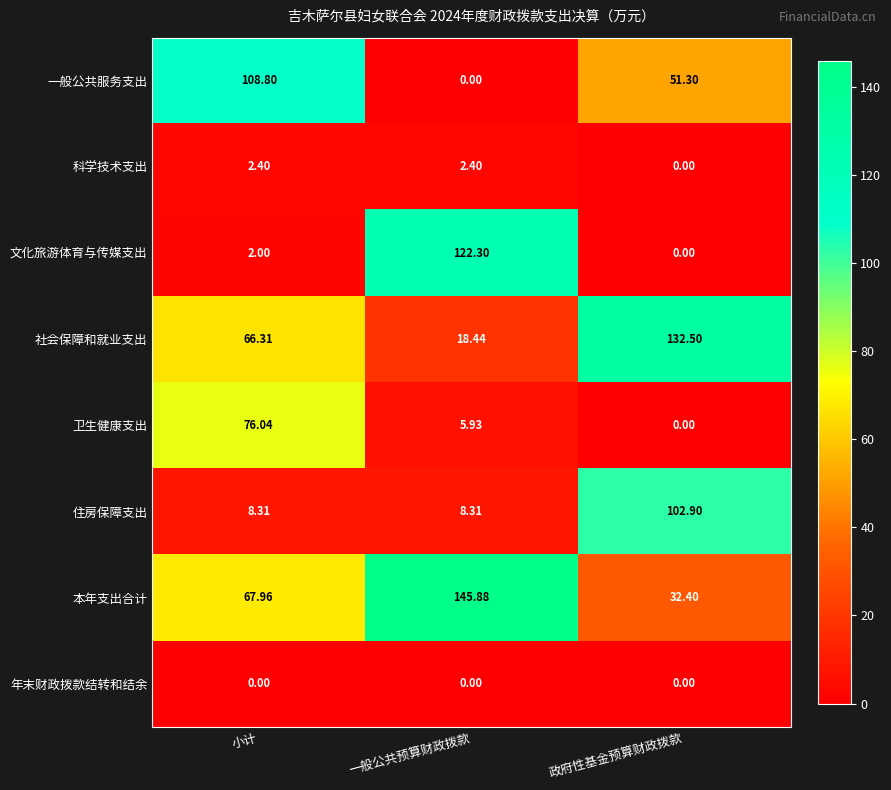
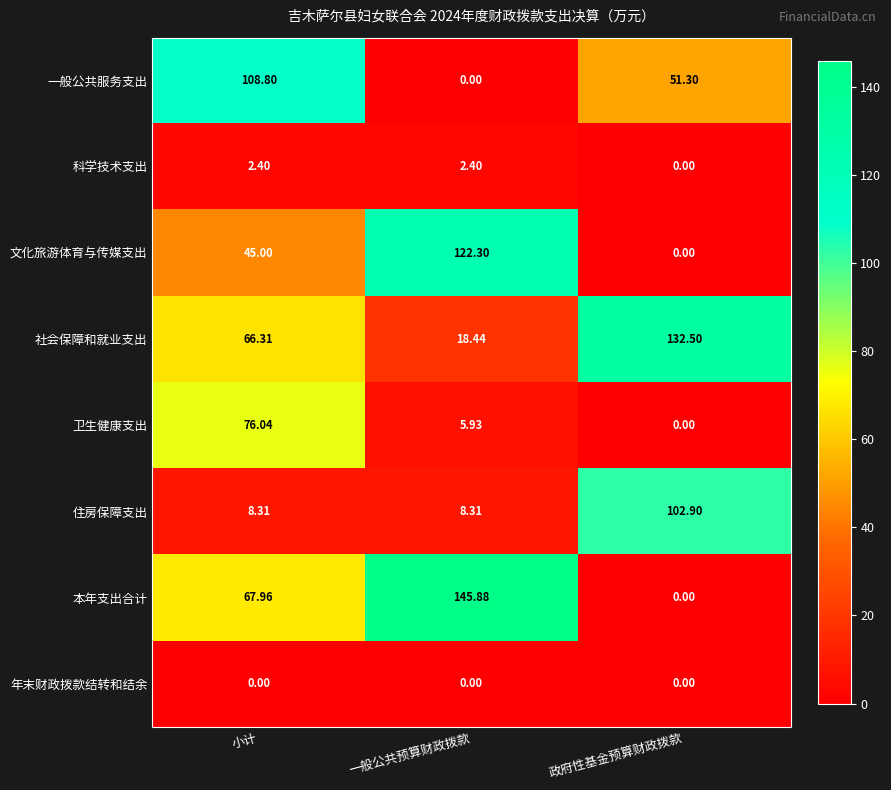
文化旅游体育与传媒支出, 小计: 2.00 -> 45.00
本年支出合计, 政府性基金预算财政拨款: 32.40 -> 0.00
